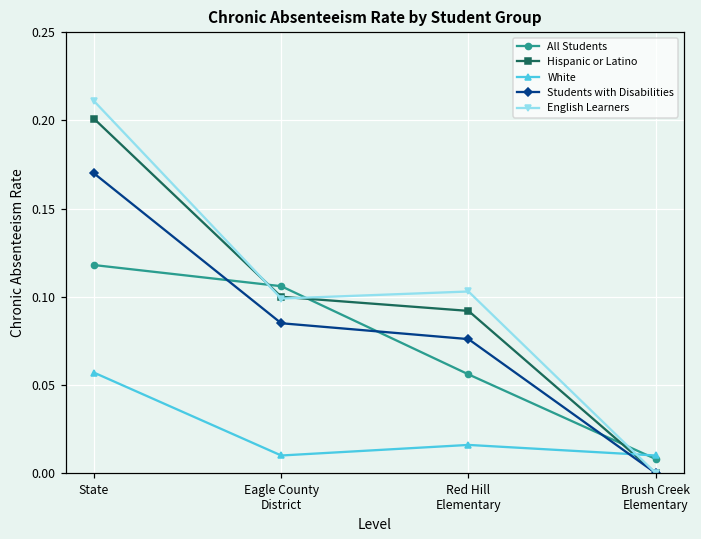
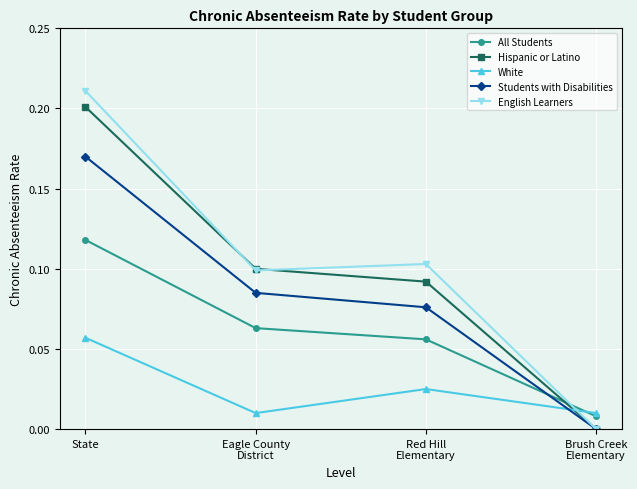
All Students, Eagle County District: 0.106 -> 0.063
White, Red Hill Elementary: 0.016 -> 0.025
